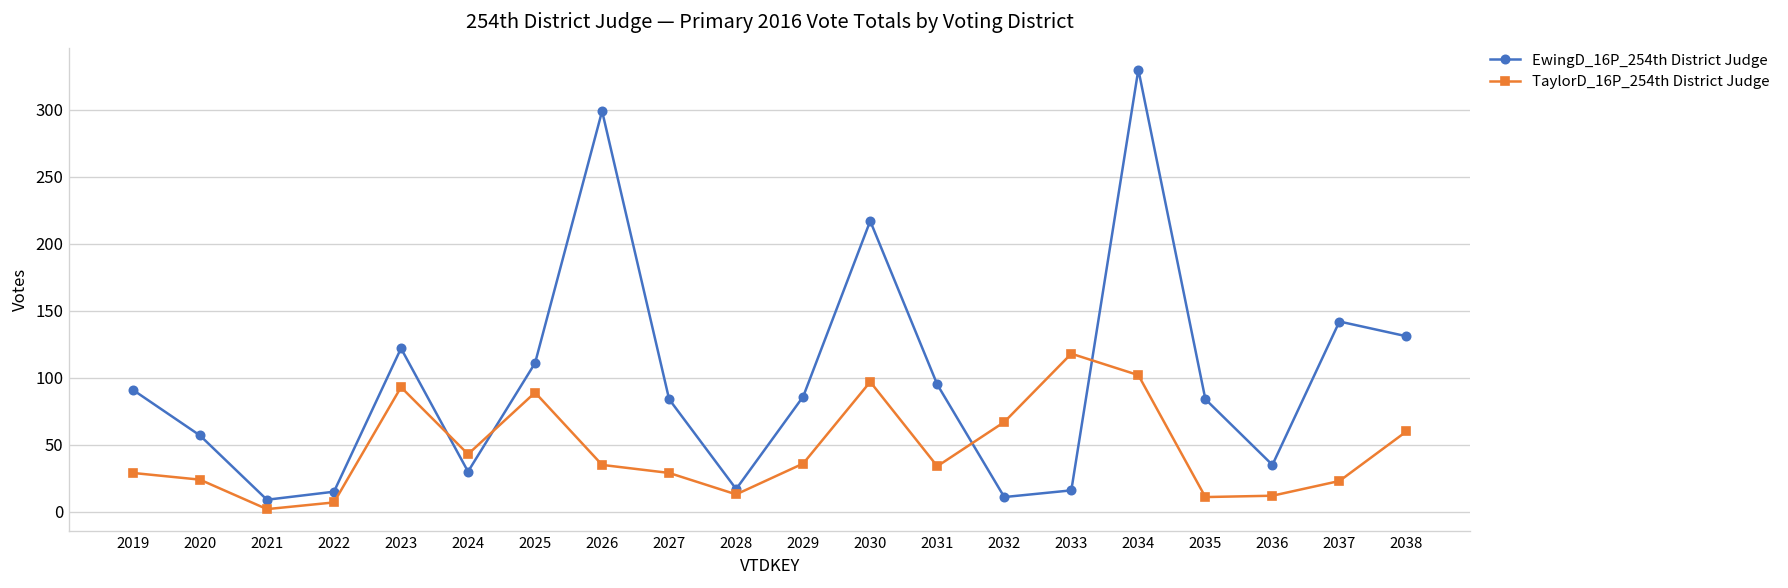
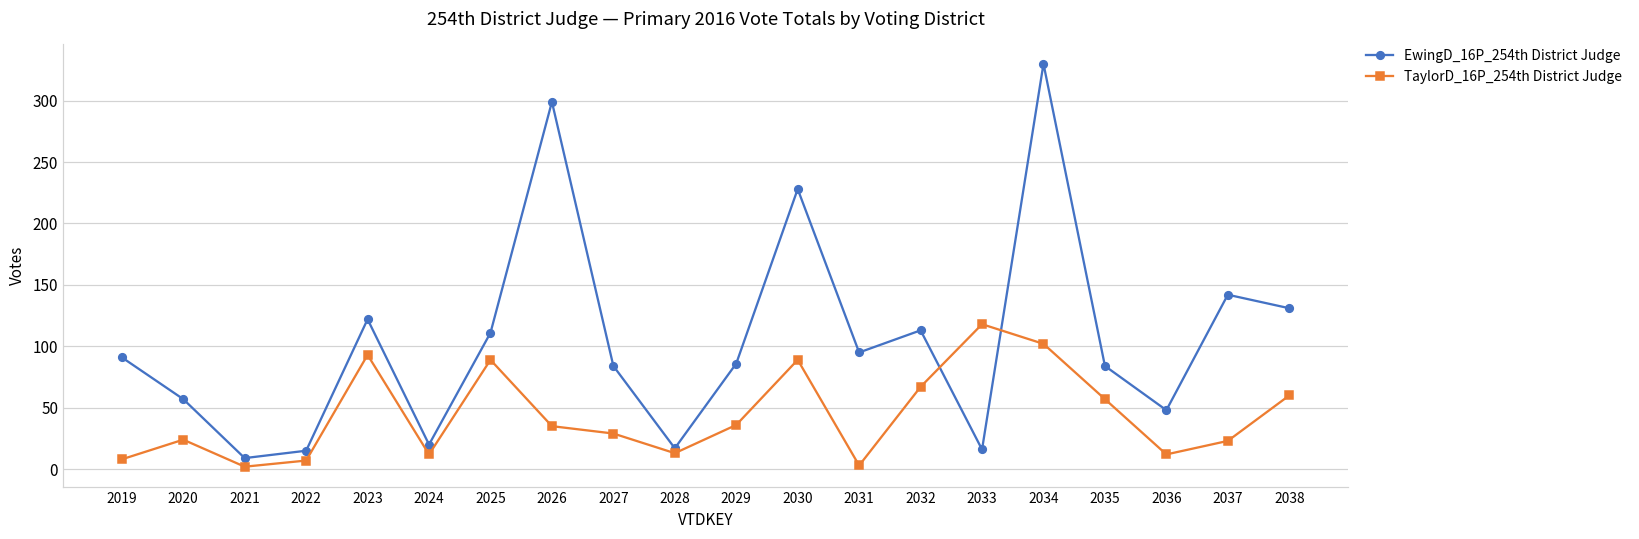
TaylorD_16P_254th District Judge, 2019: 29 -> 8
EwingD_16P_254th District Judge, 2024: 30 -> 20
TaylorD_16P_254th District Judge, 2024: 43 -> 12
EwingD_16P_254th District Judge, 2030: 217 -> 228
TaylorD_16P_254th District Judge, 2030: 97 -> 89
TaylorD_16P_254th District Judge, 2031: 34 -> 3
EwingD_16P_254th District Judge, 2032: 11 -> 113
TaylorD_16P_254th District Judge, 2035: 11 -> 57
EwingD_16P_254th District Judge, 2036: 35 -> 48
